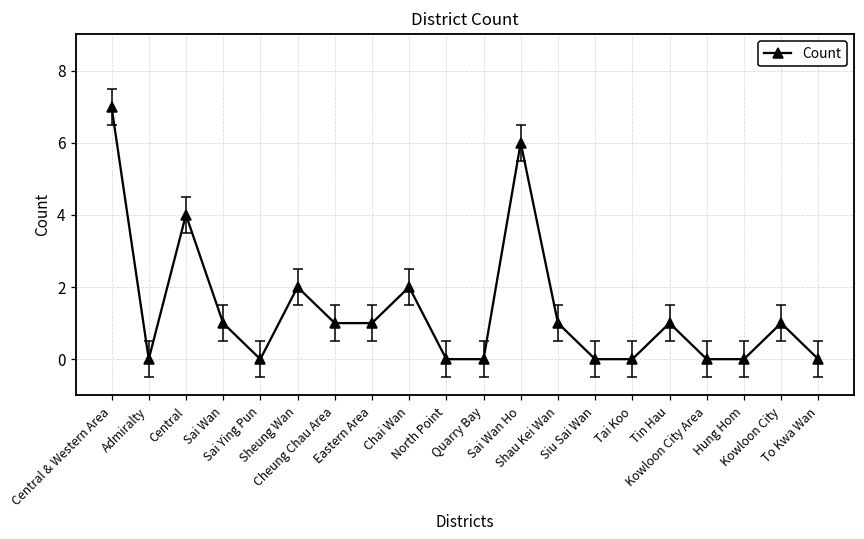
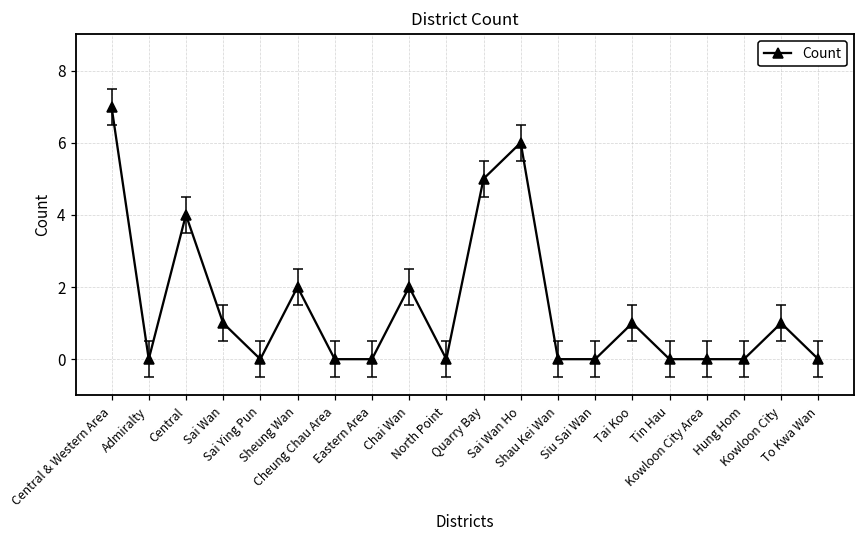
Count, Cheung Chau Area: 1 -> 0
Count, Eastern Area: 1 -> 0
Count, Quarry Bay: 0 -> 5
Count, Shau Kei Wan: 1 -> 0
Count, Tai Koo: 0 -> 1
Count, Tin Hau: 1 -> 0
